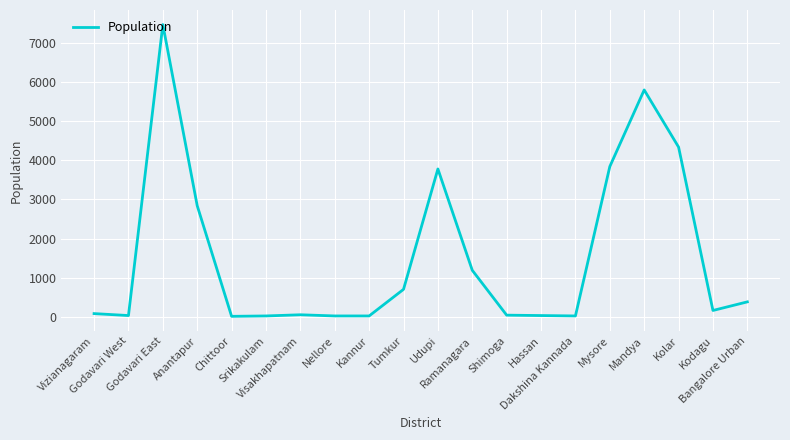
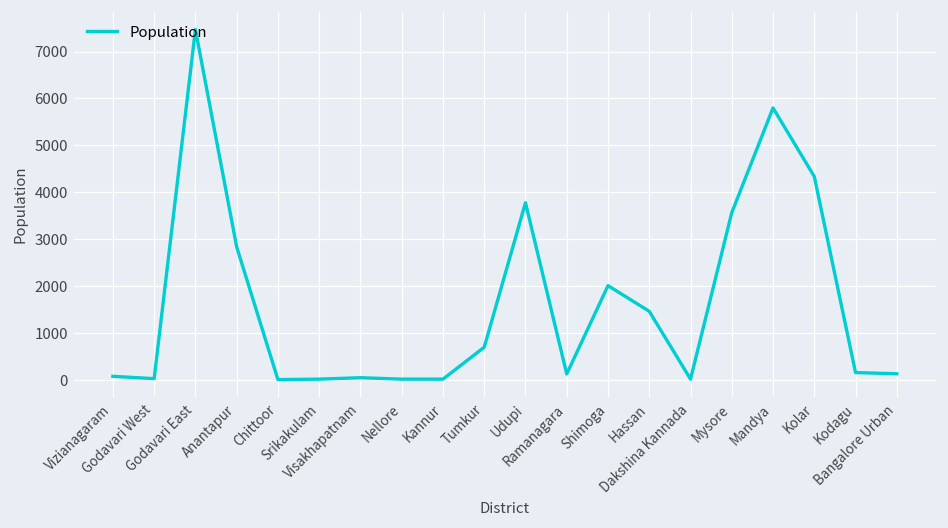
Ramanagara: 1200 -> 100
Shimoga: 0 -> 2000
Hassan: 0 -> 1500
Mysore: 3800 -> 3600
Bangalore Urban: 400 -> 100
